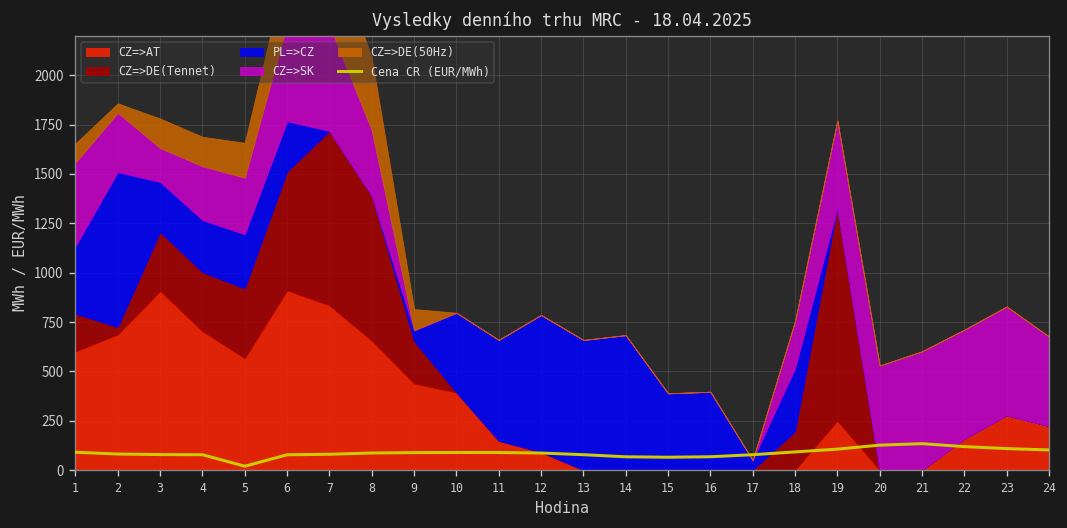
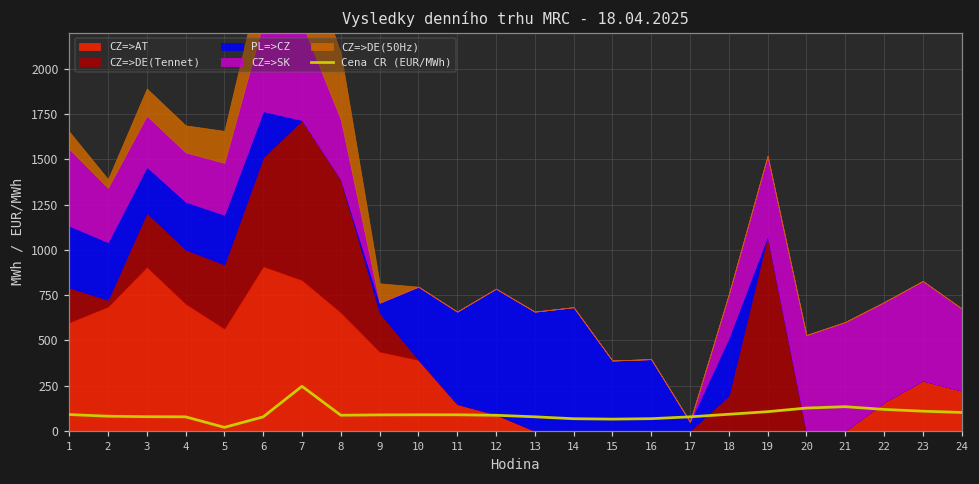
PL=>CZ, 2: 790 -> 320
CZ=>SK, 3: 170 -> 280
Cena CR (EUR/MWh), 7: 80 -> 250
CZ=>AT, 19: 250 -> 0
